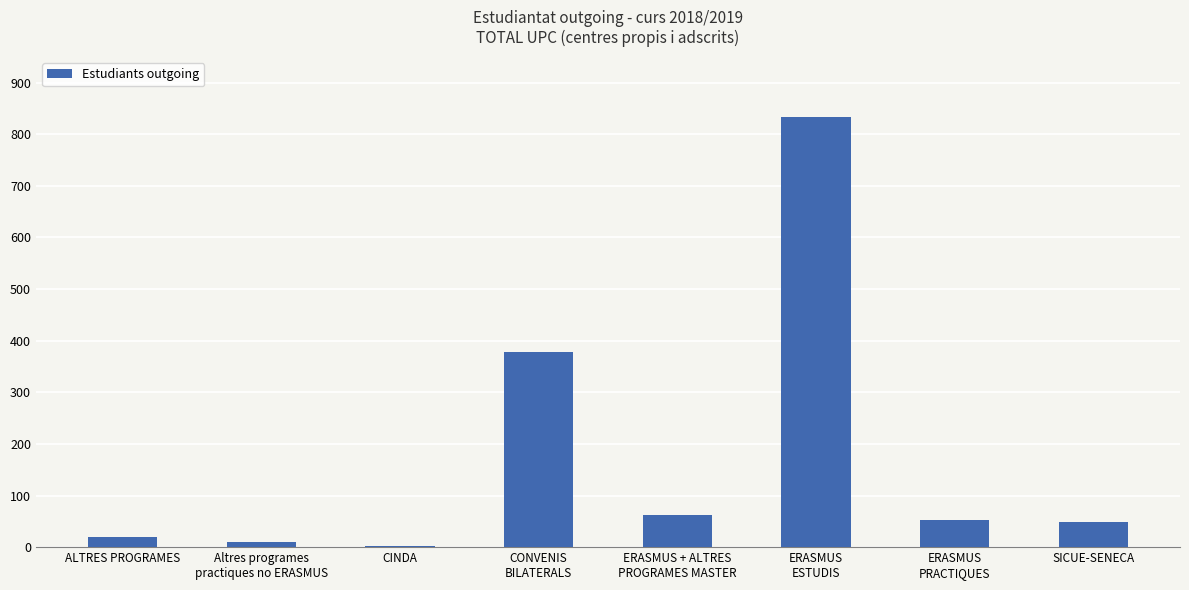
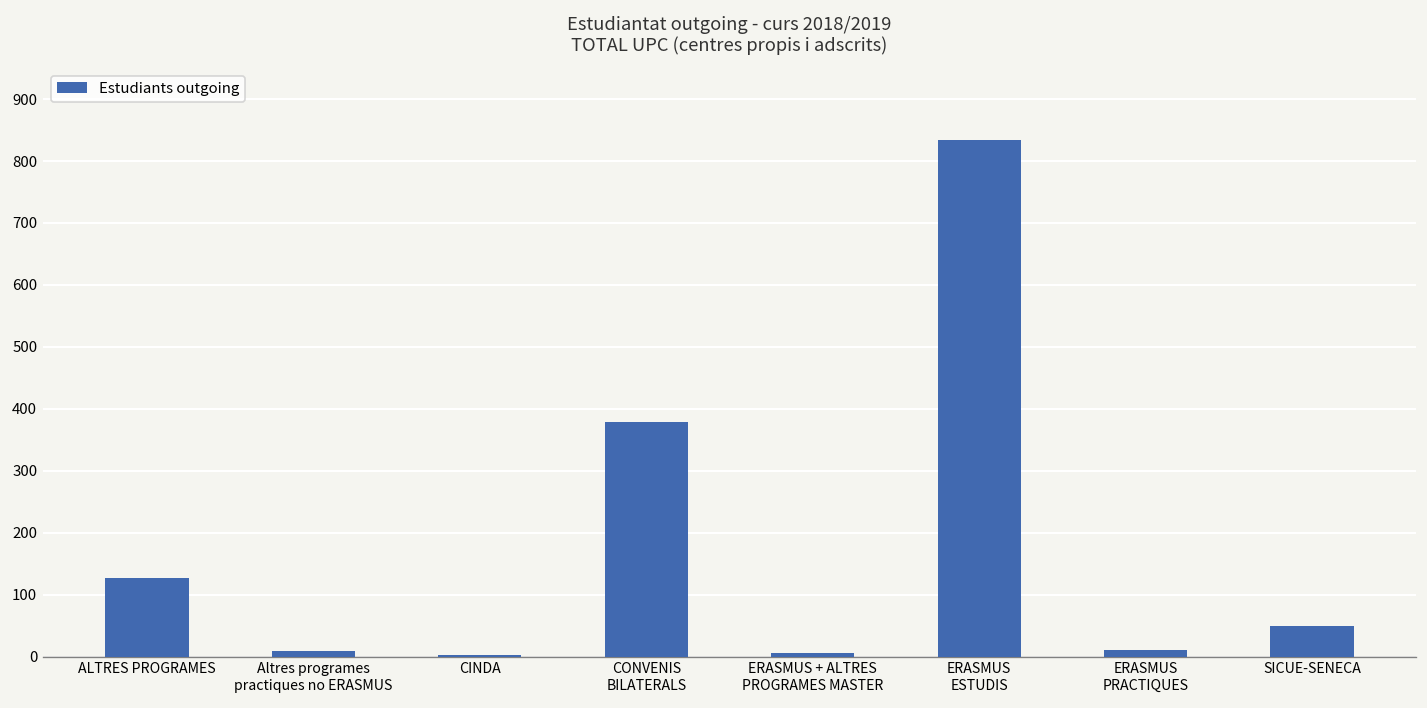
ALTRES PROGRAMES: 20 -> 130
ERASMUS + ALTRES PROGRAMES MASTER: 60 -> 10
ERASMUS PRACTIQUES: 50 -> 10
